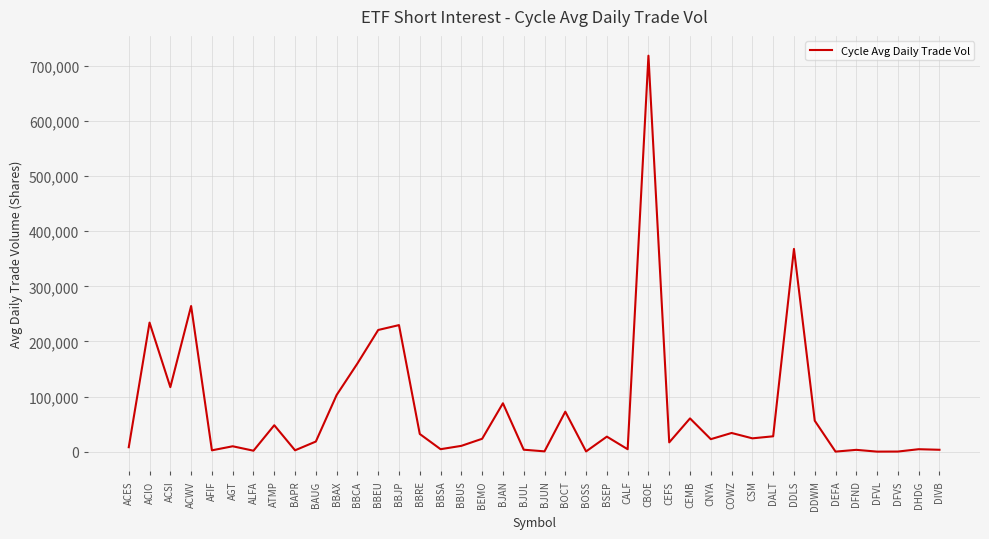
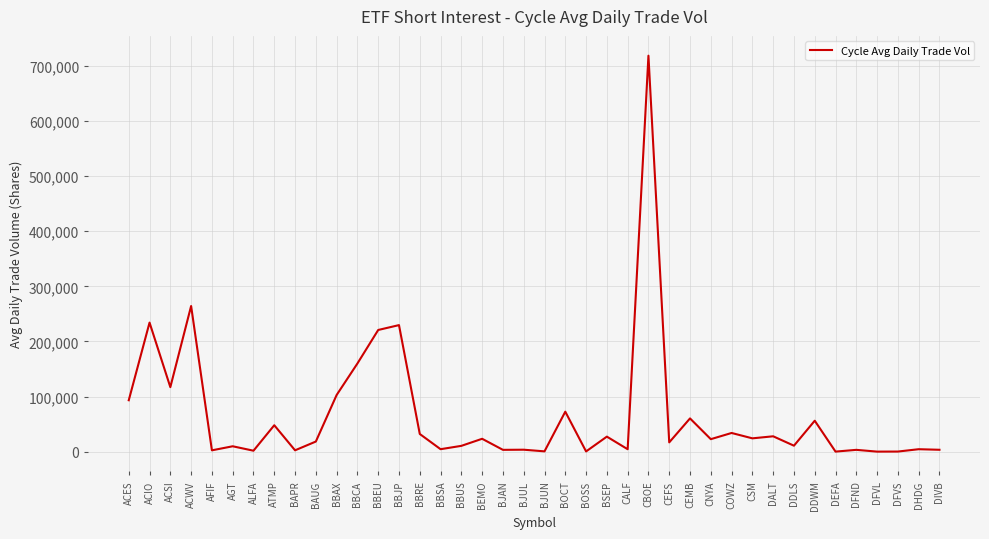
ACES: 10,000 -> 90,000
BJAN: 90,000 -> 0
DDLS: 370,000 -> 10,000
